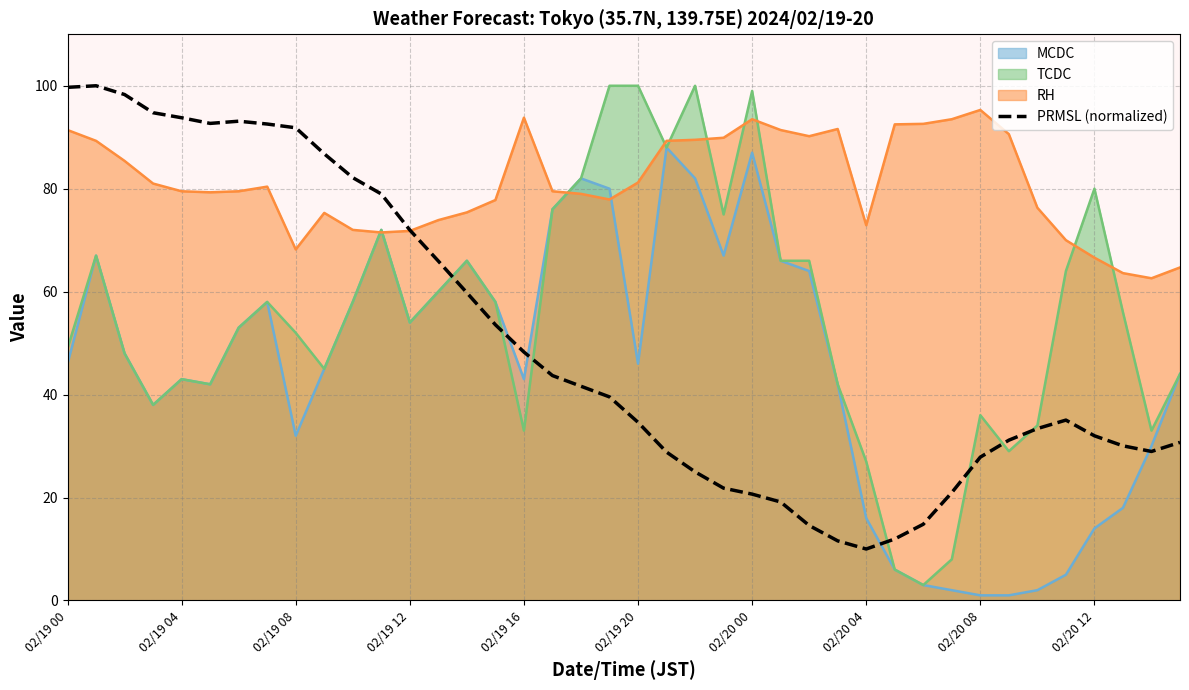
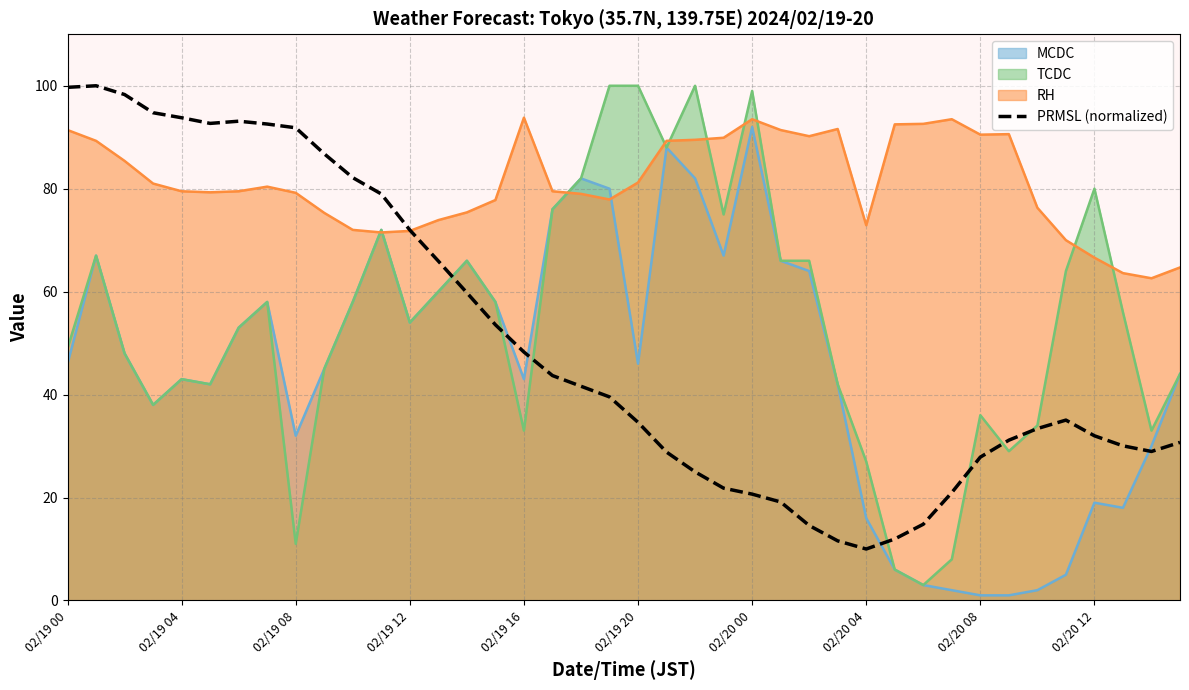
TCDC, 02/19 08: 52 -> 11
RH, 02/19 08: 68 -> 79
MCDC, 02/20 00: 87 -> 92
RH, 02/20 08: 95 -> 91
MCDC, 02/20 12: 14 -> 19
